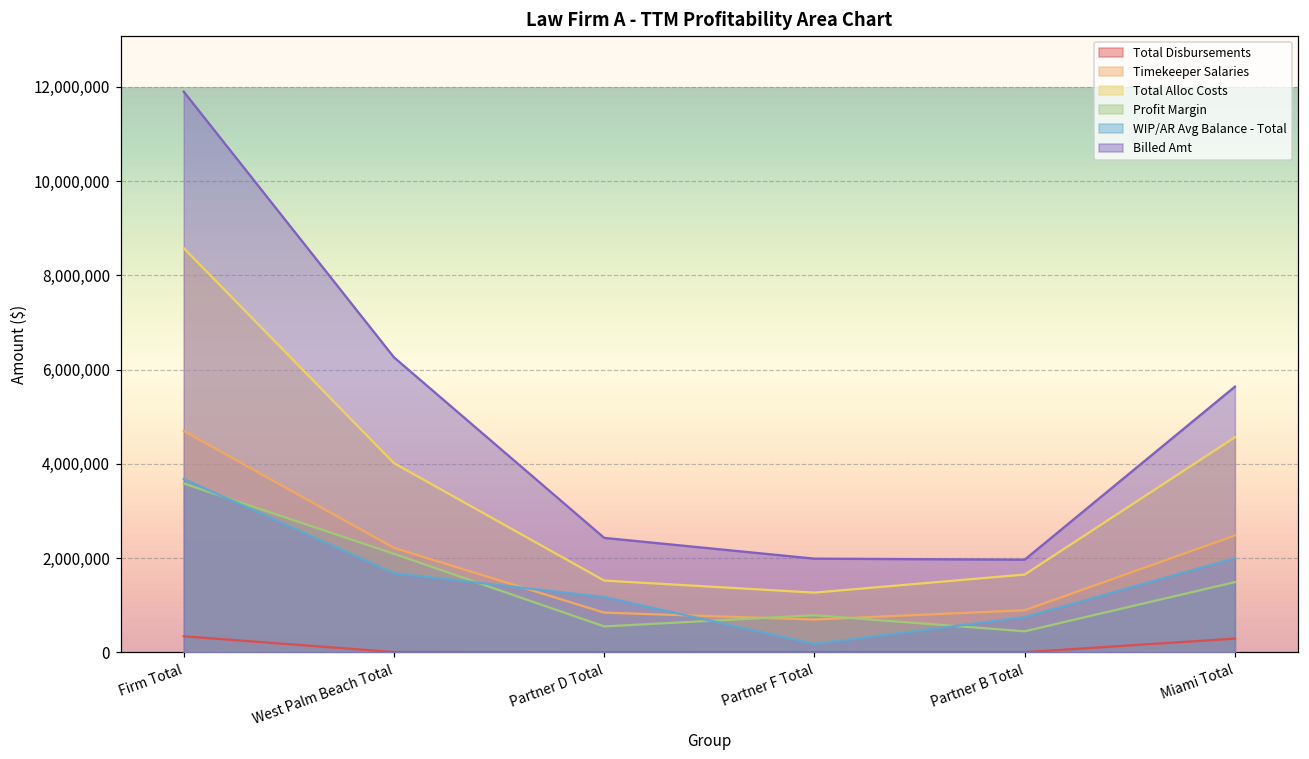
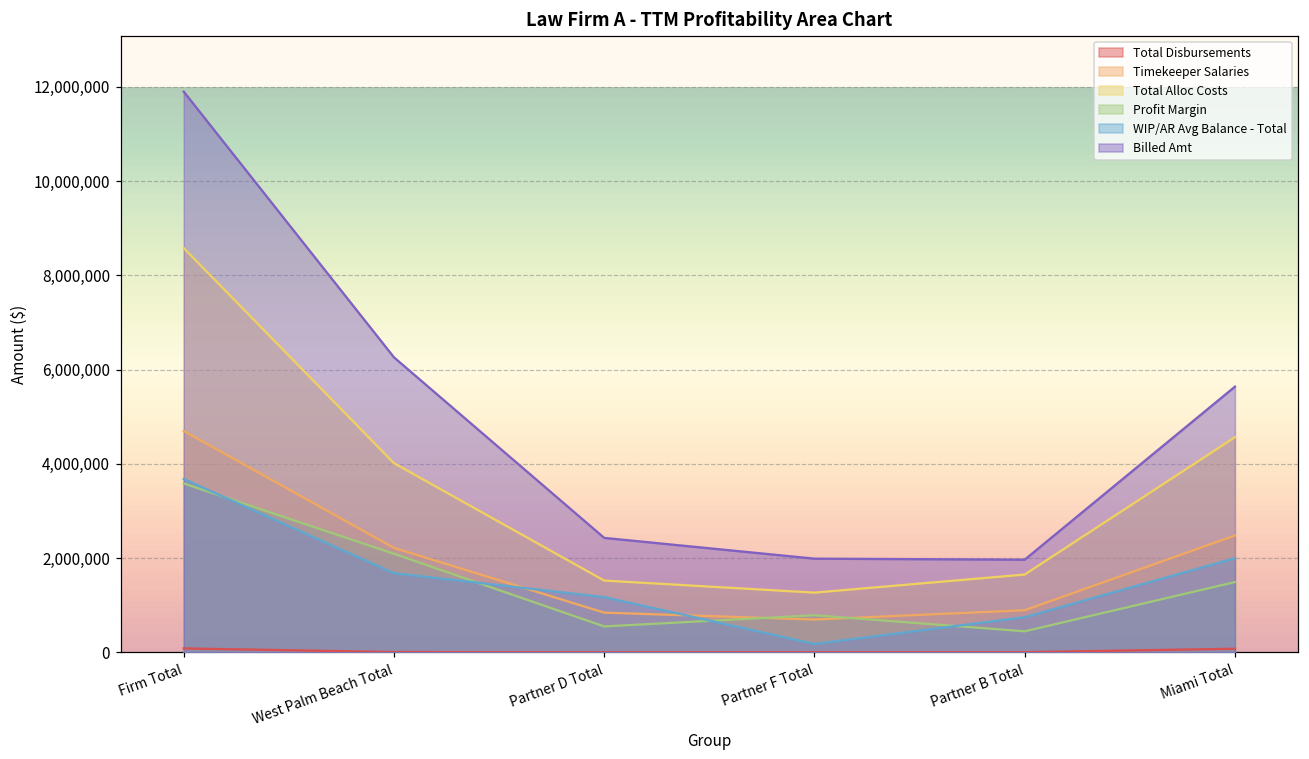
Total Disbursements, Firm Total: 300,000 -> 100,000
Total Disbursements, Miami Total: 300,000 -> 100,000
